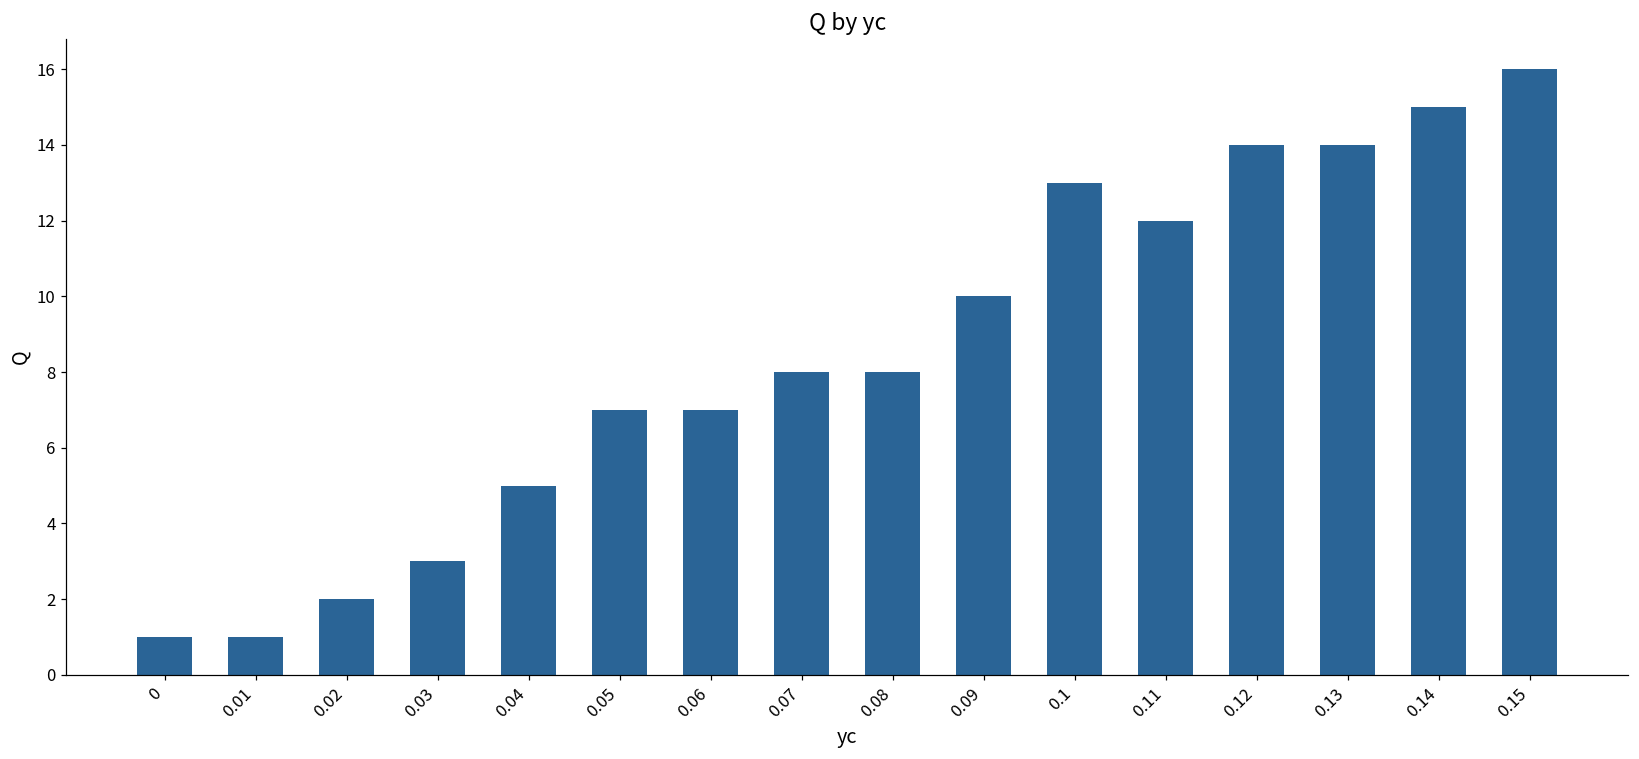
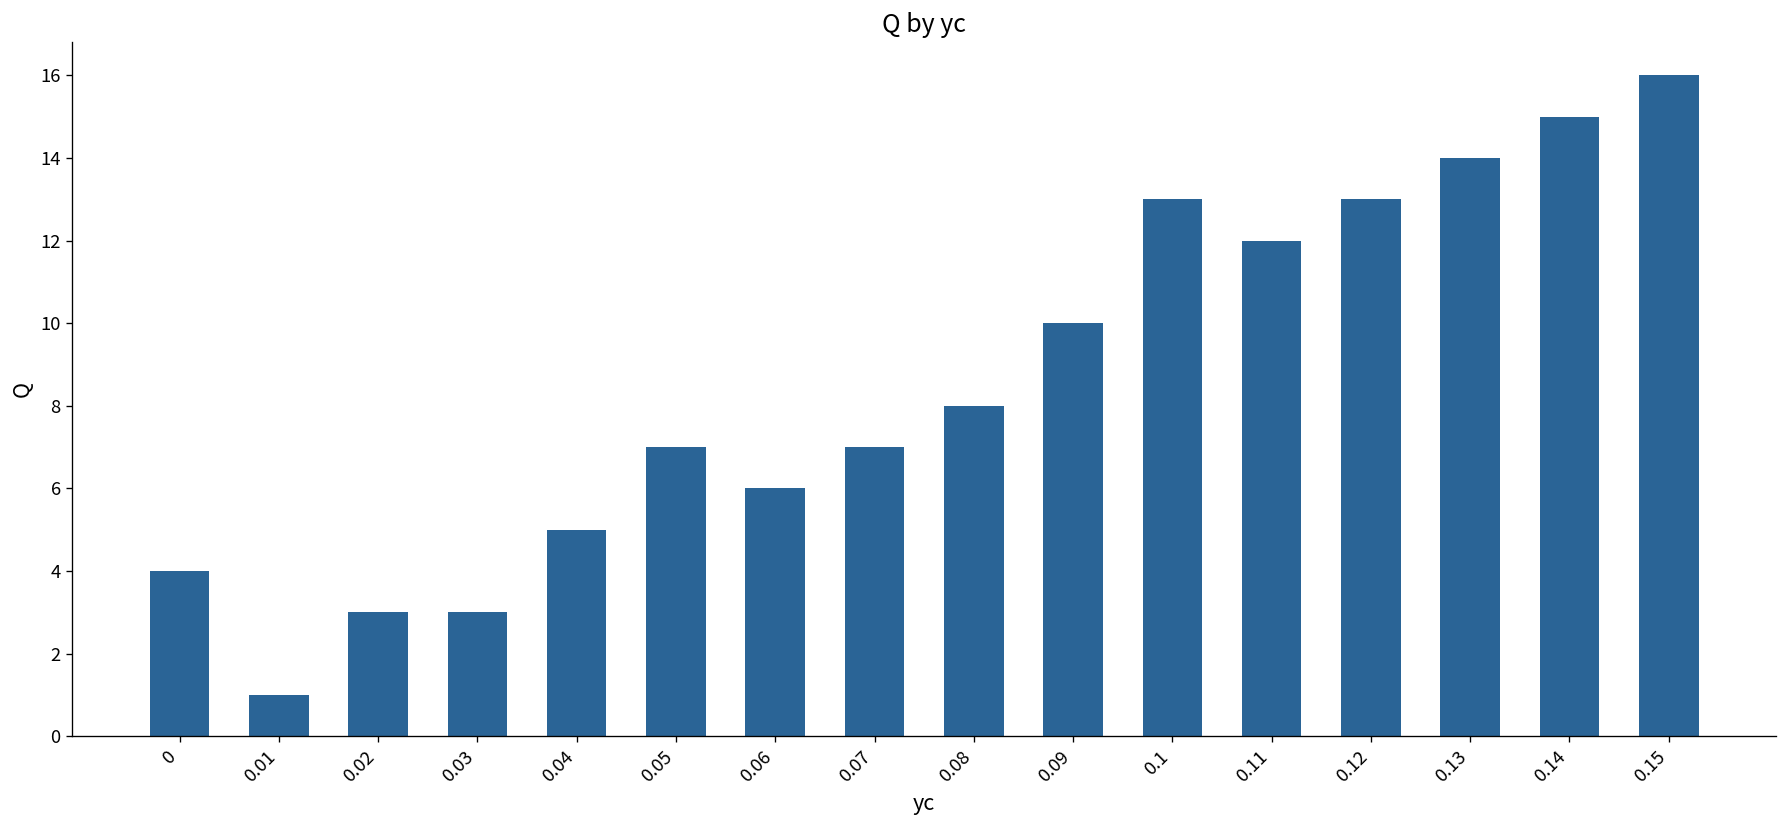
0: 1 -> 4
0.02: 2 -> 3
0.06: 7 -> 6
0.07: 8 -> 7
0.12: 14 -> 13
